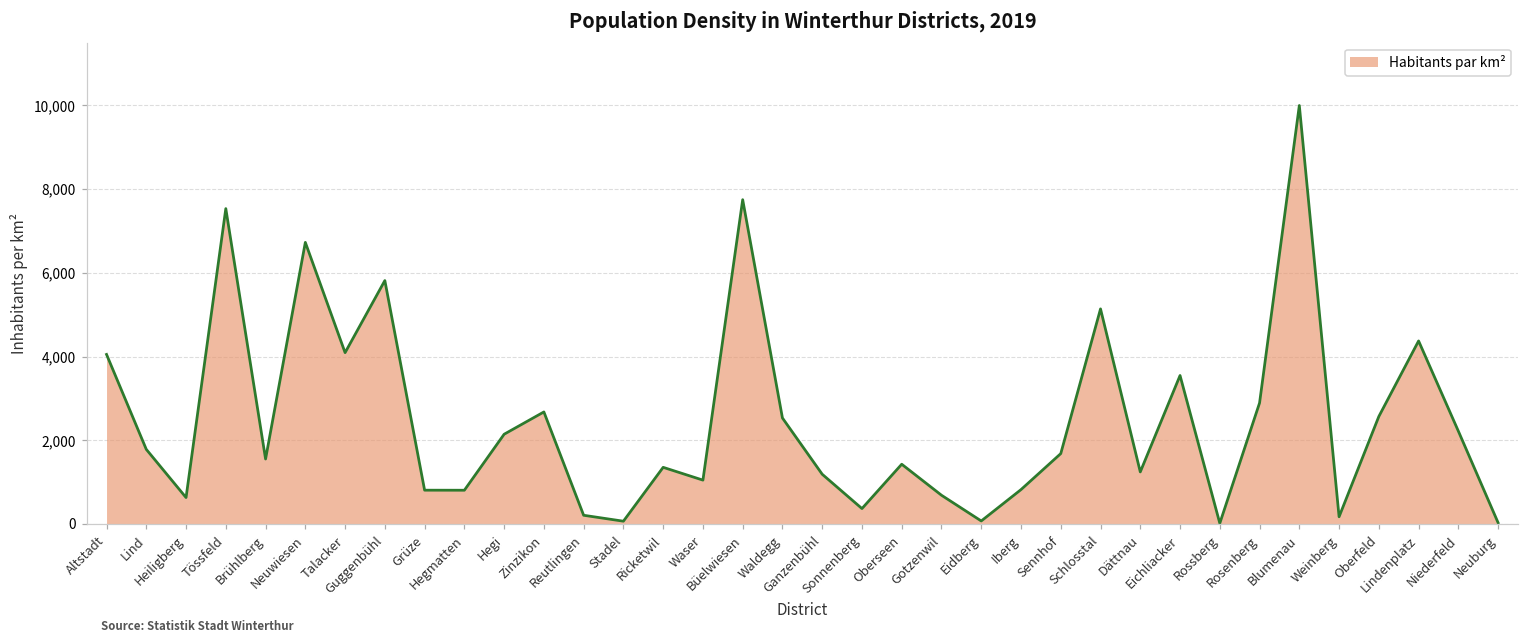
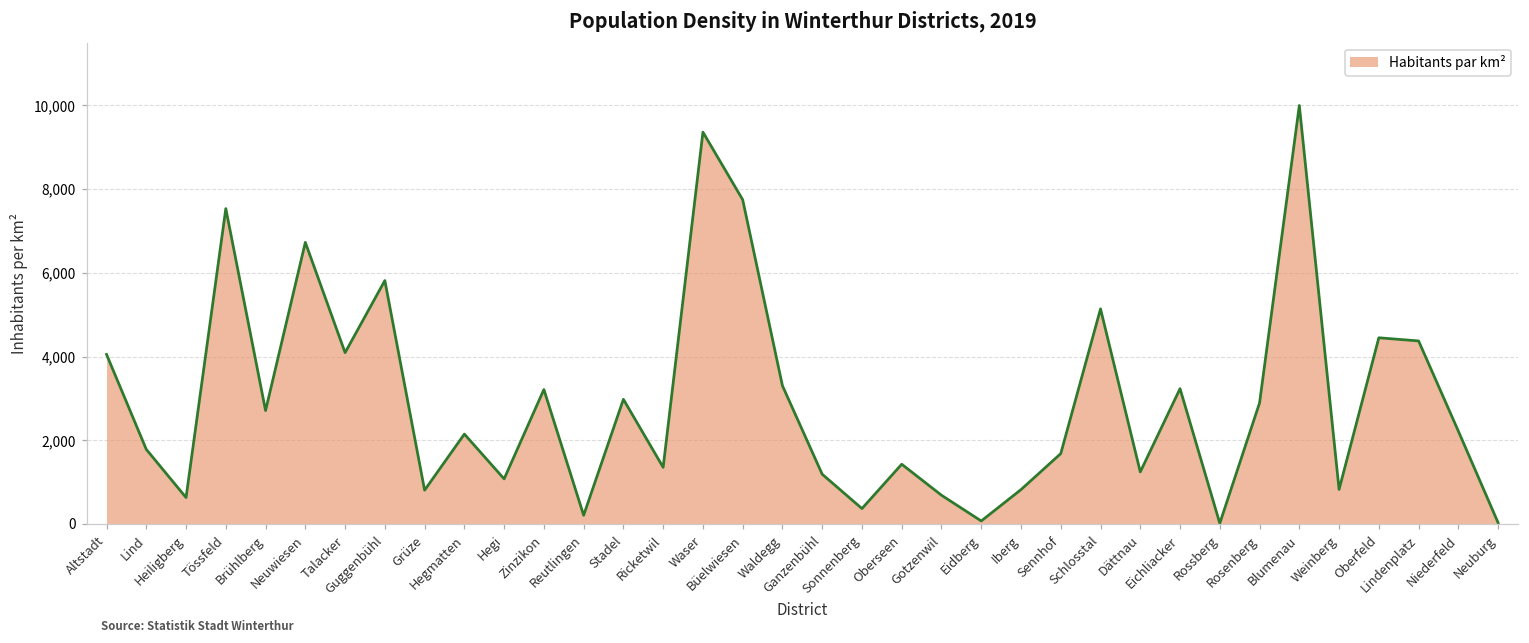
Brühlberg: 1,600 -> 2,700
Hegmatten: 800 -> 2,100
Hegi: 2,100 -> 1,100
Zinzikon: 2,700 -> 3,200
Stadel: 100 -> 3,000
Waser: 1,000 -> 9,400
Waldegg: 2,500 -> 3,300
Eichliacker: 3,500 -> 3,200
Weinberg: 200 -> 800
Oberfeld: 2,600 -> 4,400
